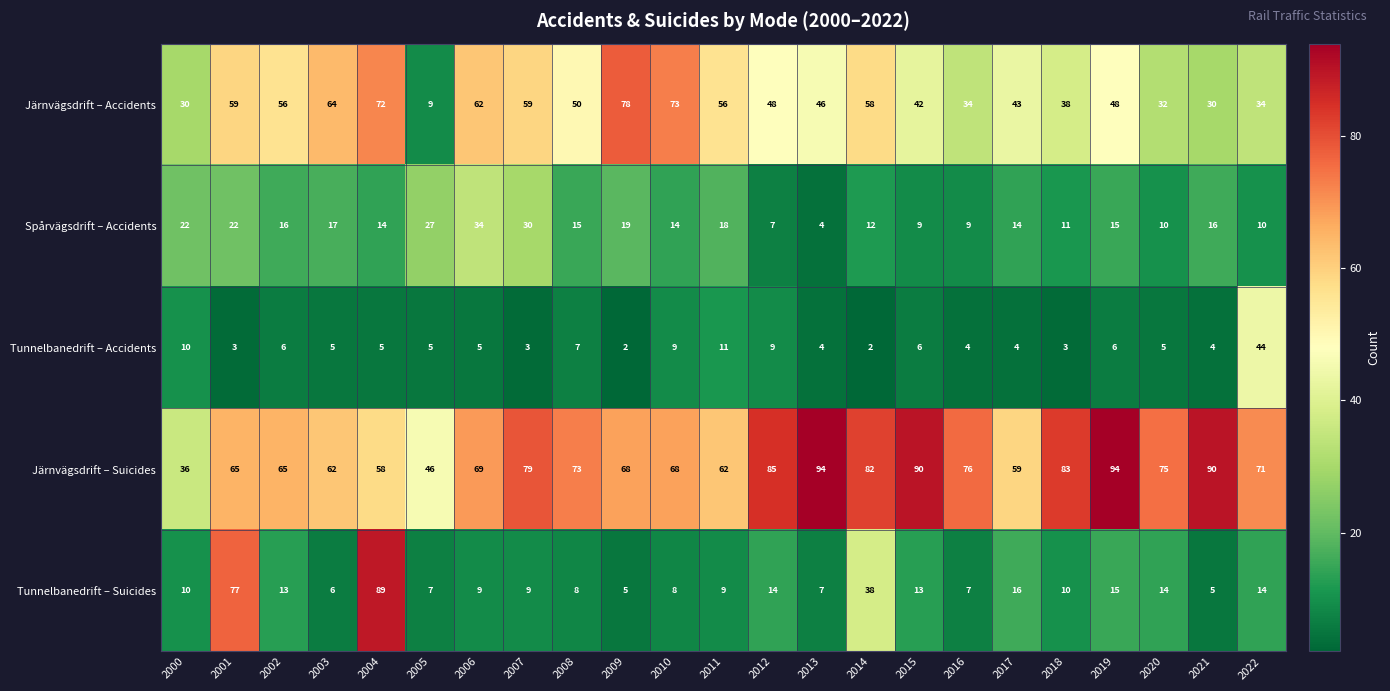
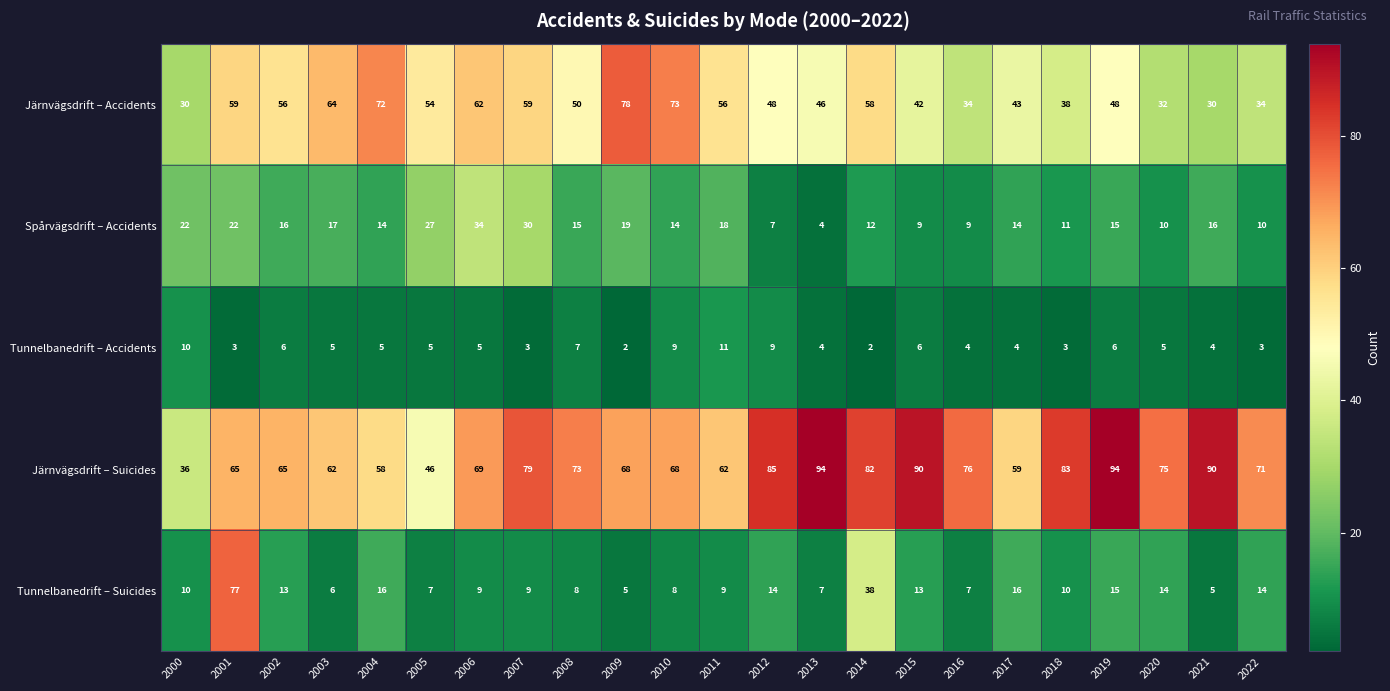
Järnvägsdrift – Accidents, 2005: 9 -> 54
Tunnelbanedrift – Accidents, 2022: 44 -> 3
Tunnelbanedrift – Suicides, 2004: 89 -> 16
